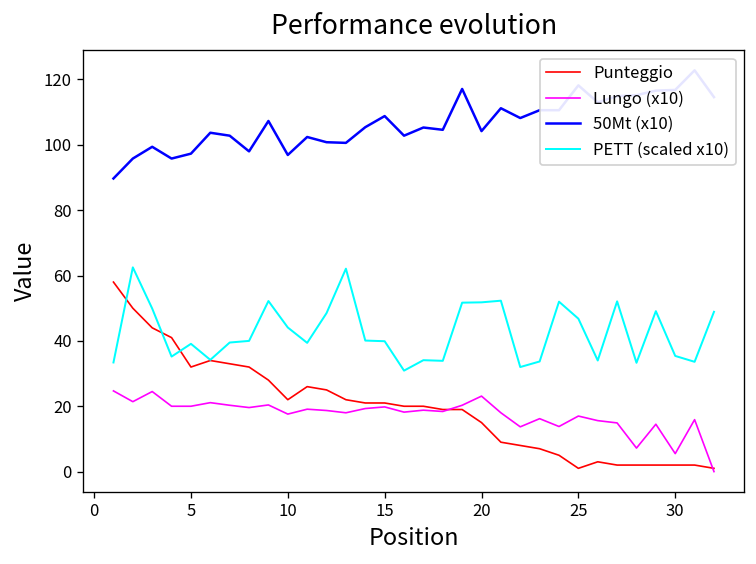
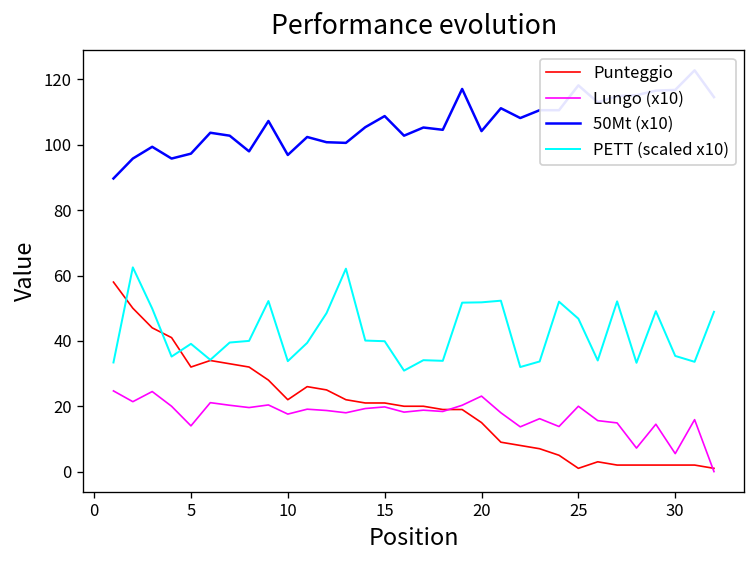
Lungo (x10), 5: 20 -> 14
PETT (scaled x10), 10: 44 -> 34
Lungo (x10), 25: 17 -> 20
